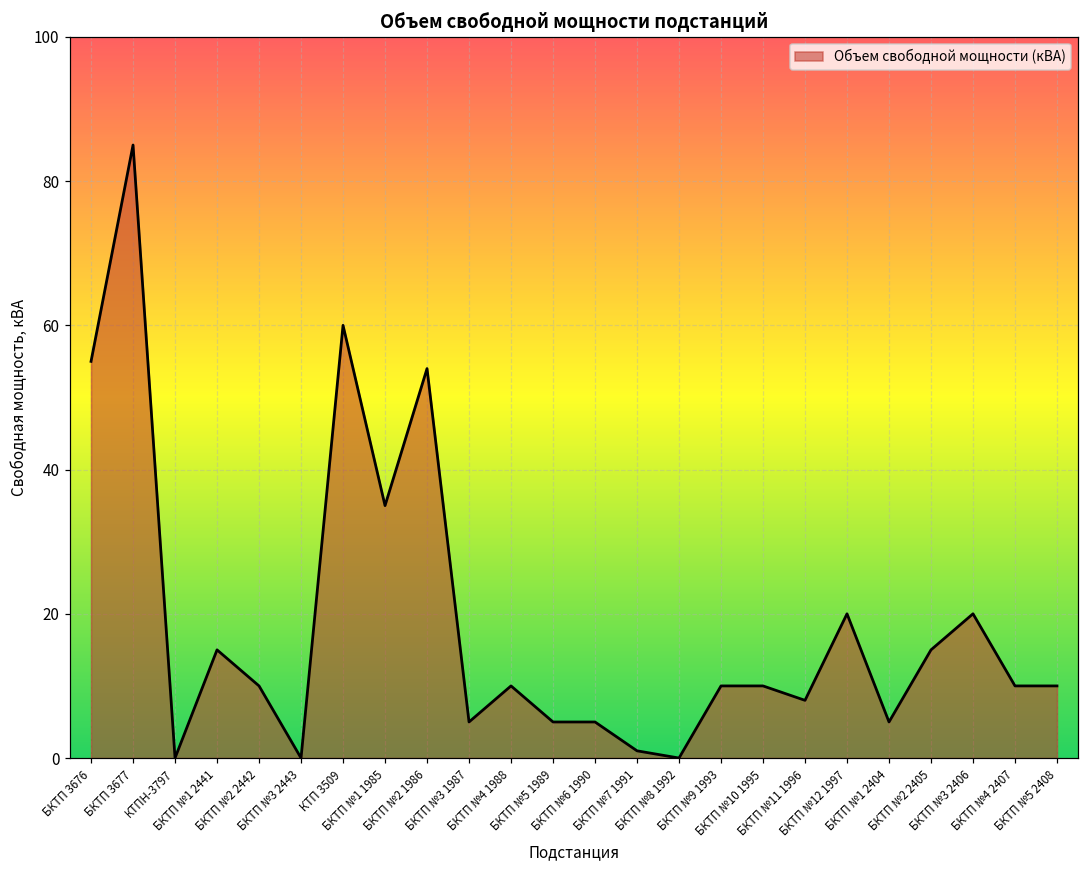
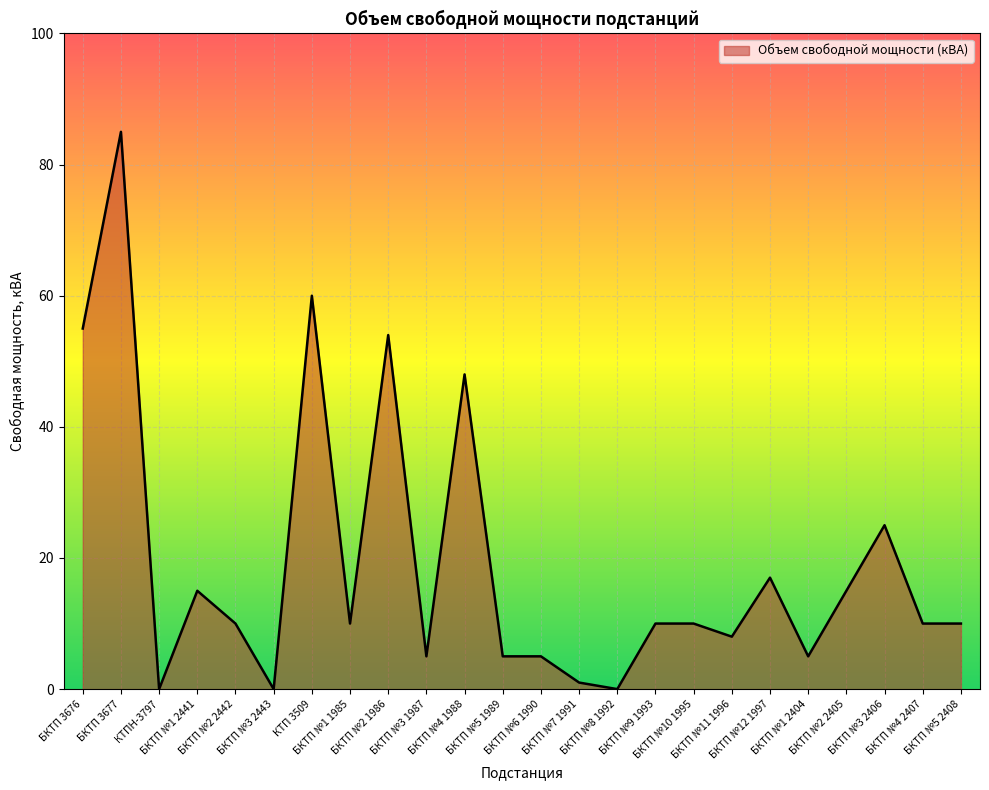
БКТП №1 1985: 35 -> 10
БКТП №4 1988: 10 -> 48
БКТП №12 1997: 20 -> 17
БКТП №3 2406: 20 -> 25
